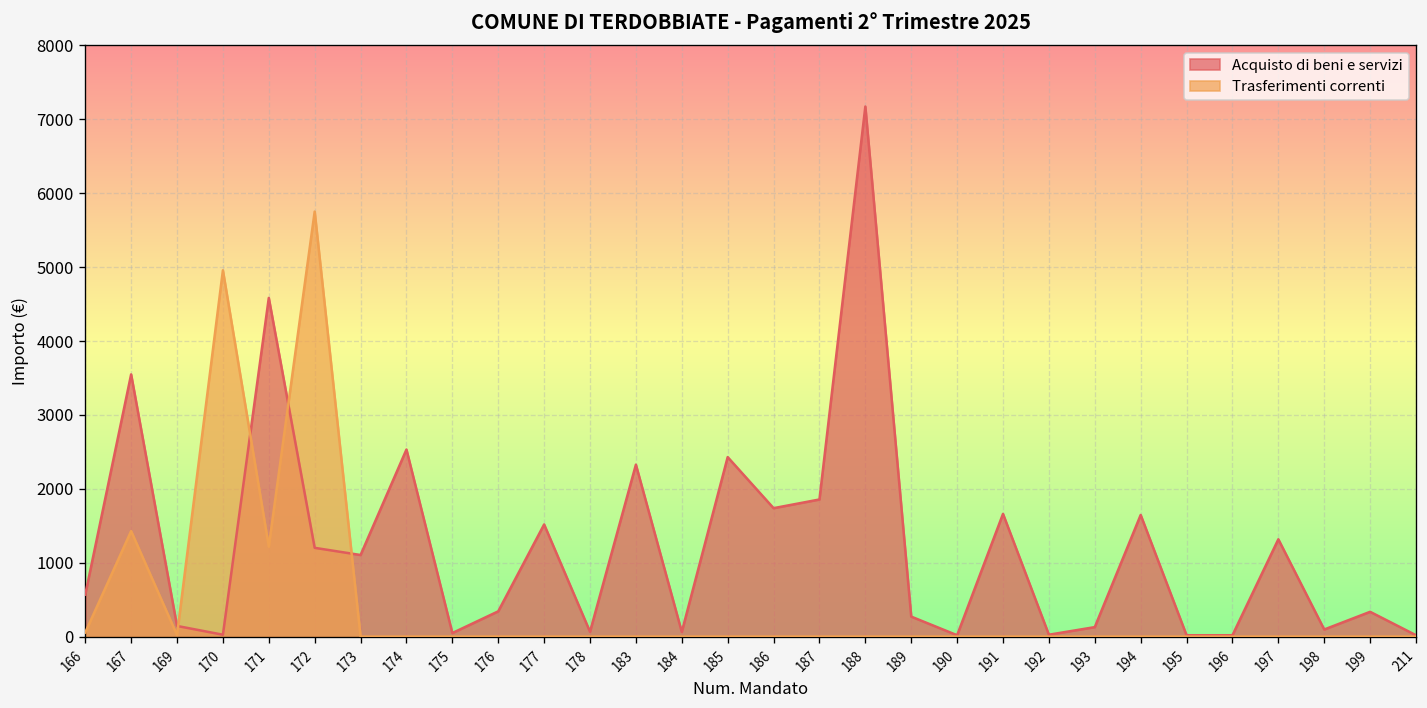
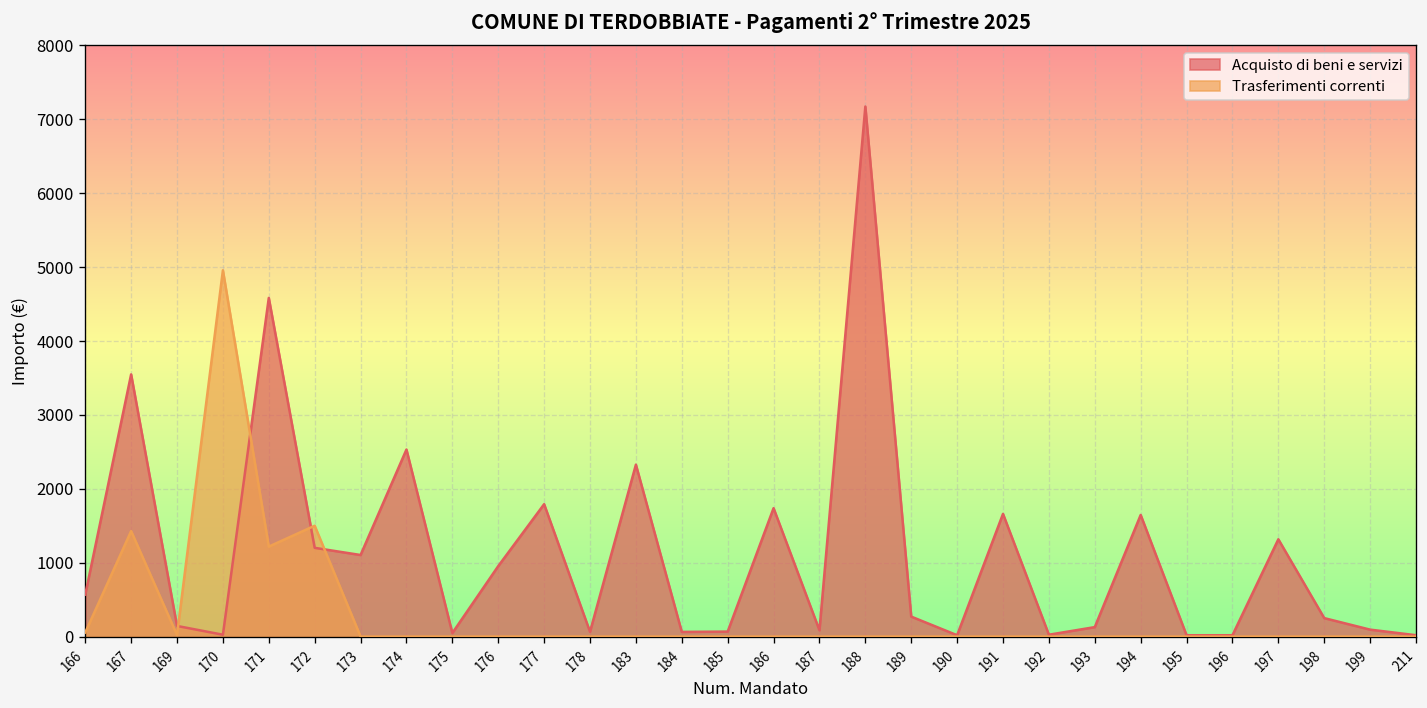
Trasferimenti correnti, 172: 5800 -> 1500
Acquisto di beni e servizi, 176: 300 -> 1000
Acquisto di beni e servizi, 177: 1500 -> 1800
Acquisto di beni e servizi, 185: 2400 -> 100
Acquisto di beni e servizi, 187: 1900 -> 100
Acquisto di beni e servizi, 198: 100 -> 300
Acquisto di beni e servizi, 199: 300 -> 100
